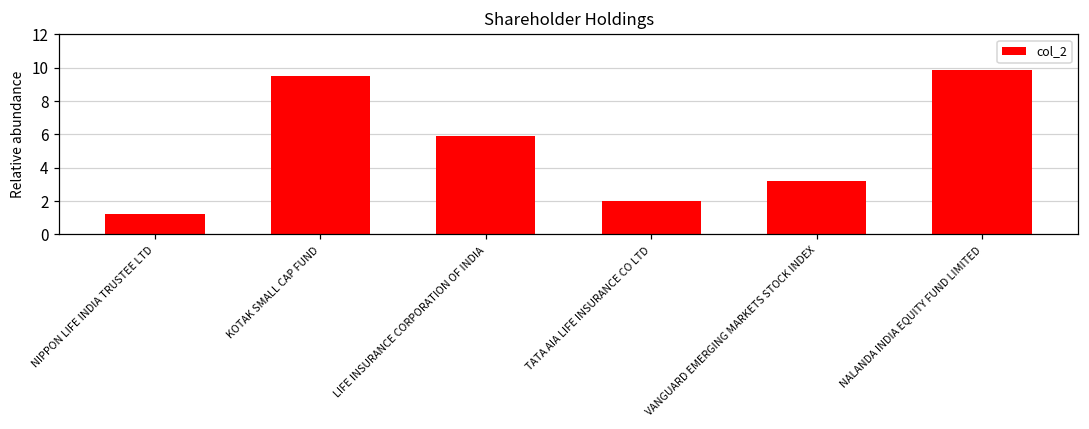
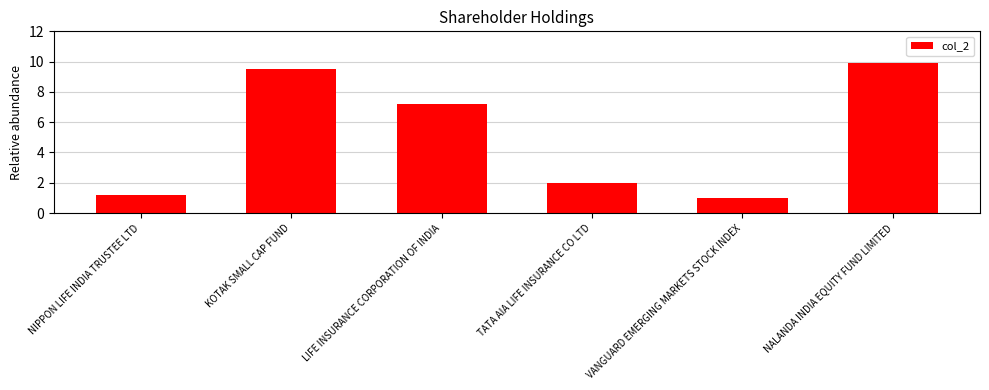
LIFE INSURANCE CORPORATION OF INDIA: 5.9 -> 7.2
VANGUARD EMERGING MARKETS STOCK INDEX: 3.2 -> 1.0
